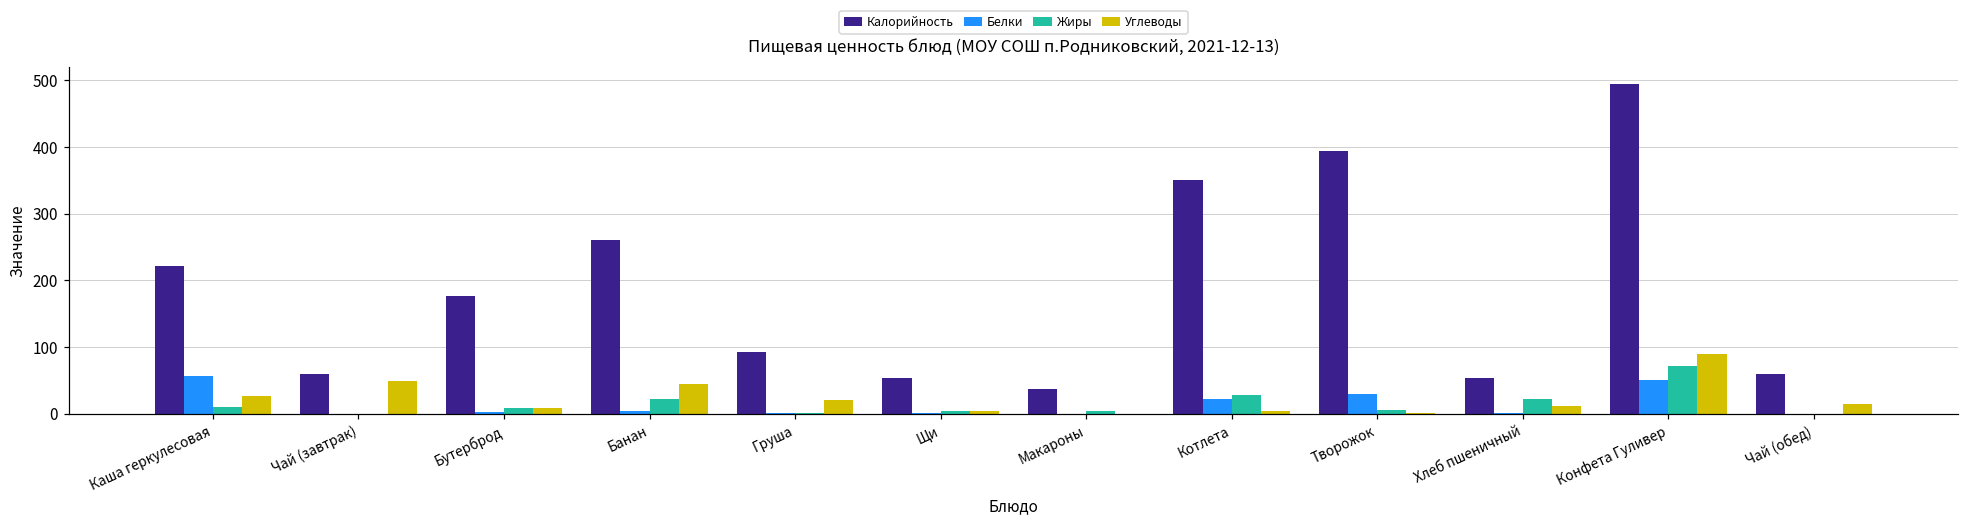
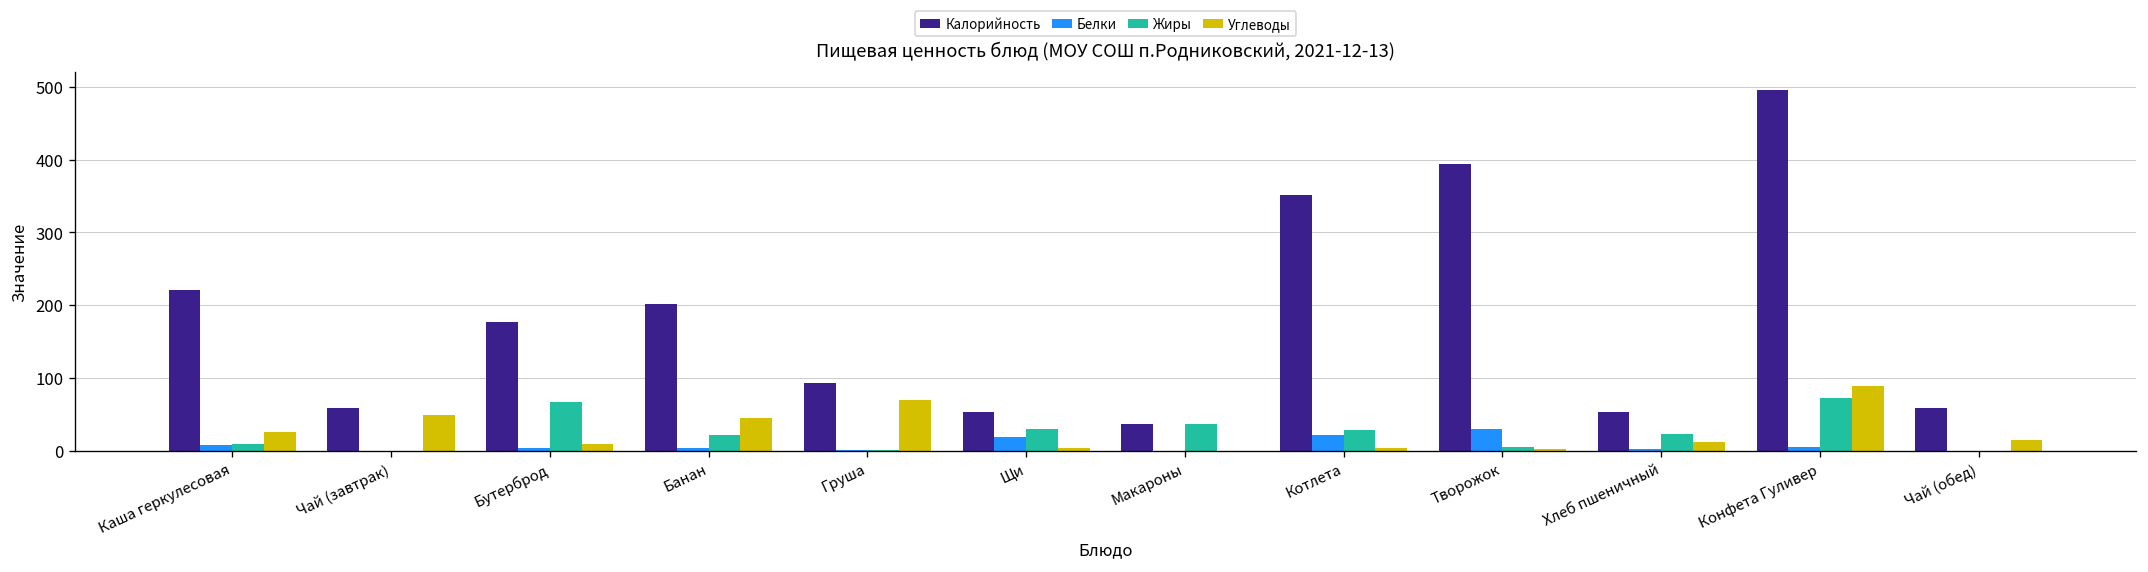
Белки, Каша геркулесовая: 60 -> 10
Жиры, Бутерброд: 10 -> 70
Калорийность, Банан: 260 -> 200
Углеводы, Груша: 20 -> 70
Белки, Щи: 0 -> 20
Жиры, Щи: 0 -> 30
Жиры, Макароны: 0 -> 40
Белки, Конфета Гуливер: 50 -> 0
